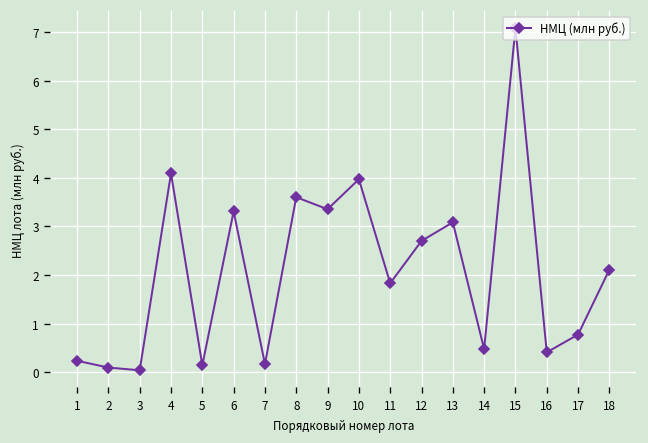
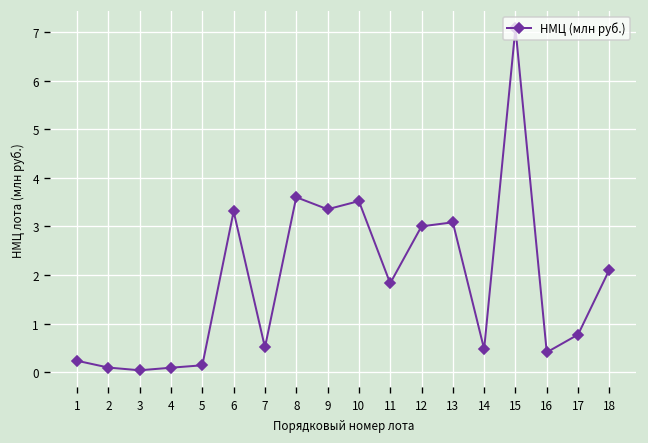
4: 4.1 -> 0.1
7: 0.2 -> 0.5
10: 4.0 -> 3.5
12: 2.7 -> 3.0
